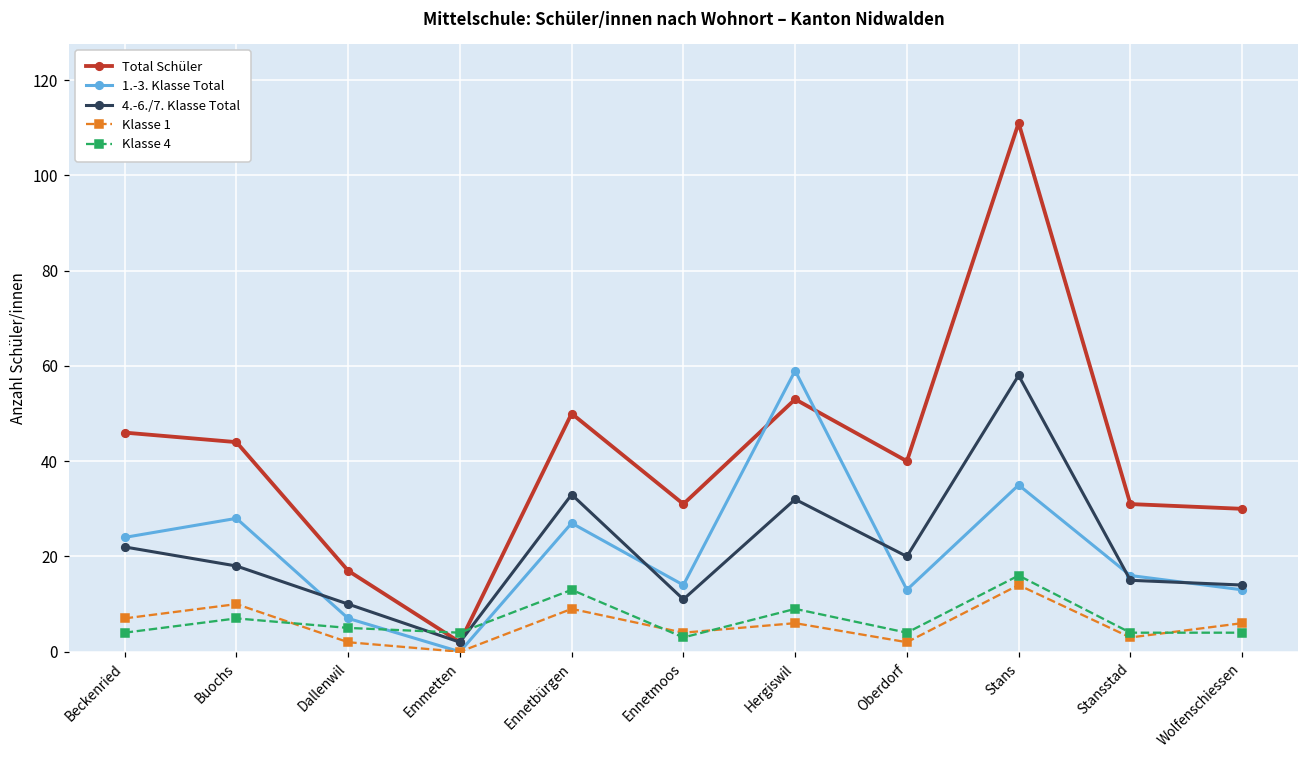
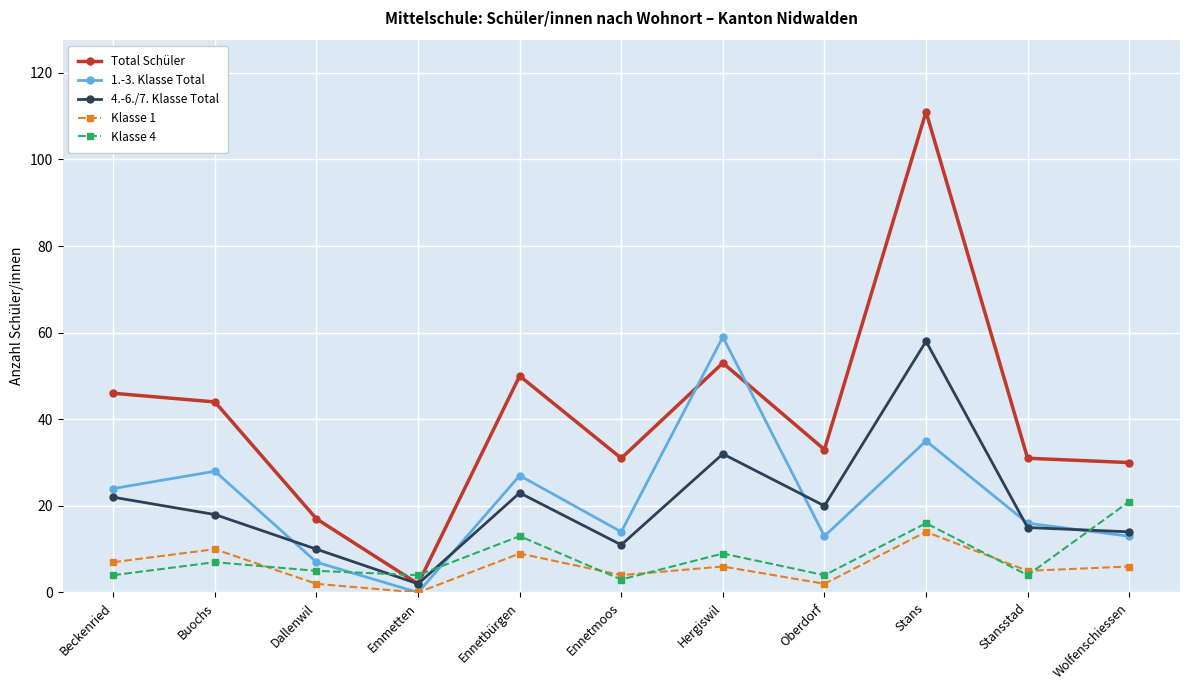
4.-6./7. Klasse Total, Ennetbürgen: 33 -> 23
Total Schüler, Oberdorf: 40 -> 33
Klasse 1, Stansstad: 3 -> 5
Klasse 4, Wolfenschiessen: 4 -> 21
